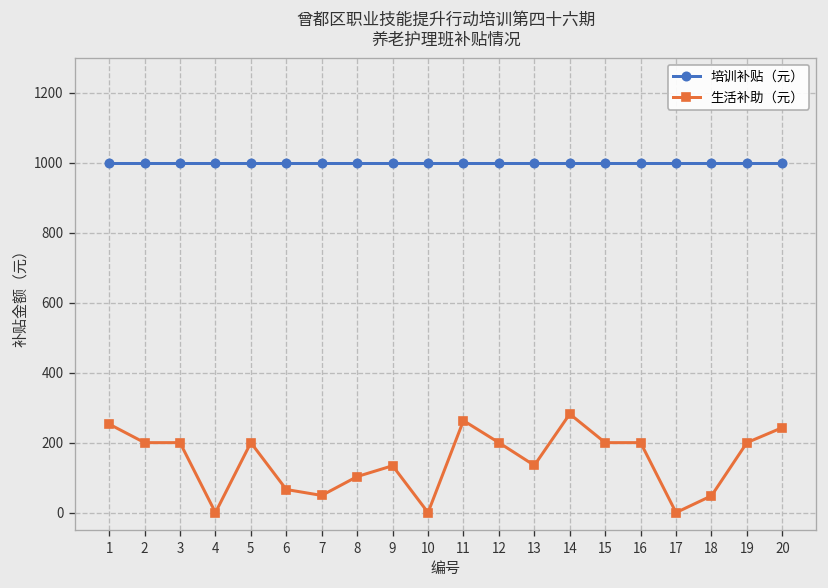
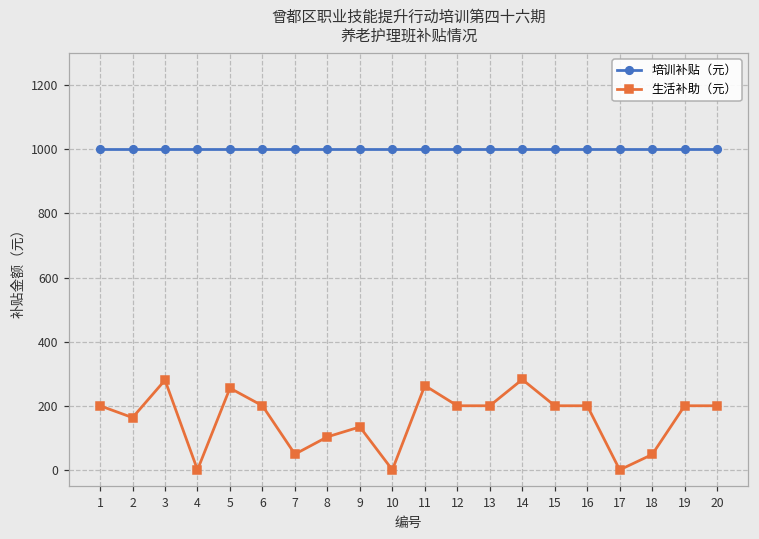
生活补助（元）, 1: 250 -> 200
生活补助（元）, 2: 200 -> 160
生活补助（元）, 3: 200 -> 280
生活补助（元）, 5: 200 -> 260
生活补助（元）, 6: 70 -> 200
生活补助（元）, 13: 140 -> 200
生活补助（元）, 20: 240 -> 200
